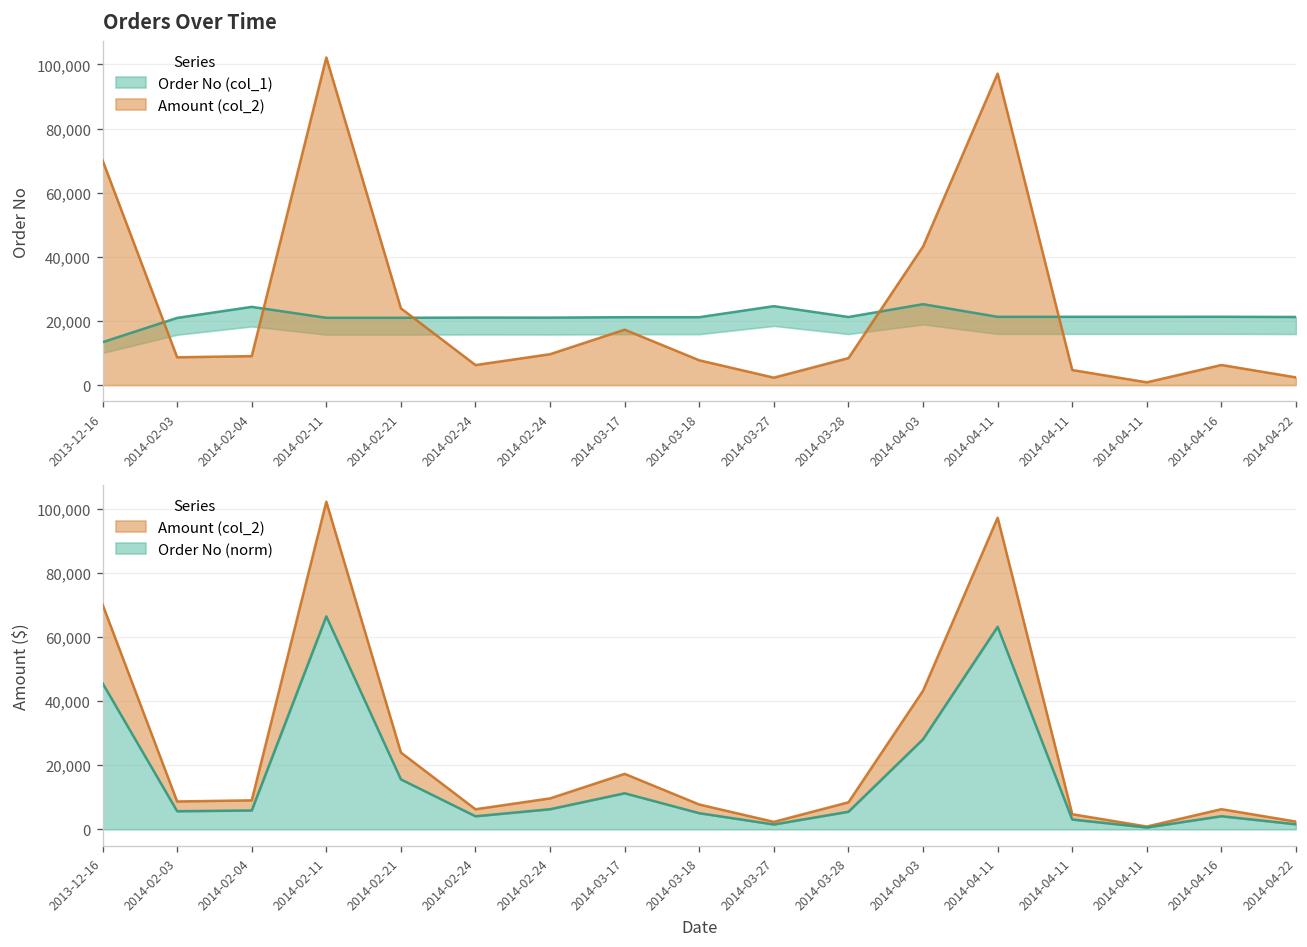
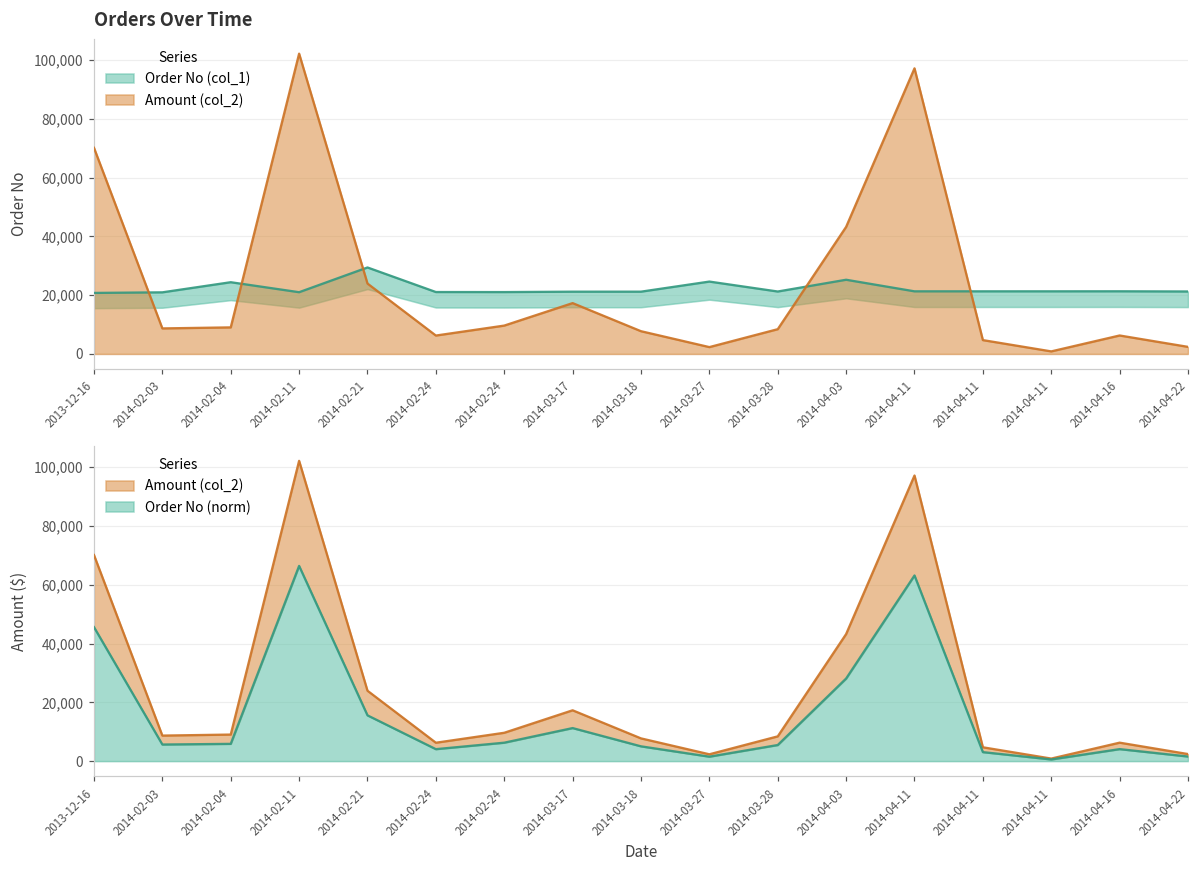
Orders Over Time, Order No (col_1), 2013-12-16: 13,000 -> 21,000
Orders Over Time, Order No (col_1), 2014-02-21: 21,000 -> 29,000
